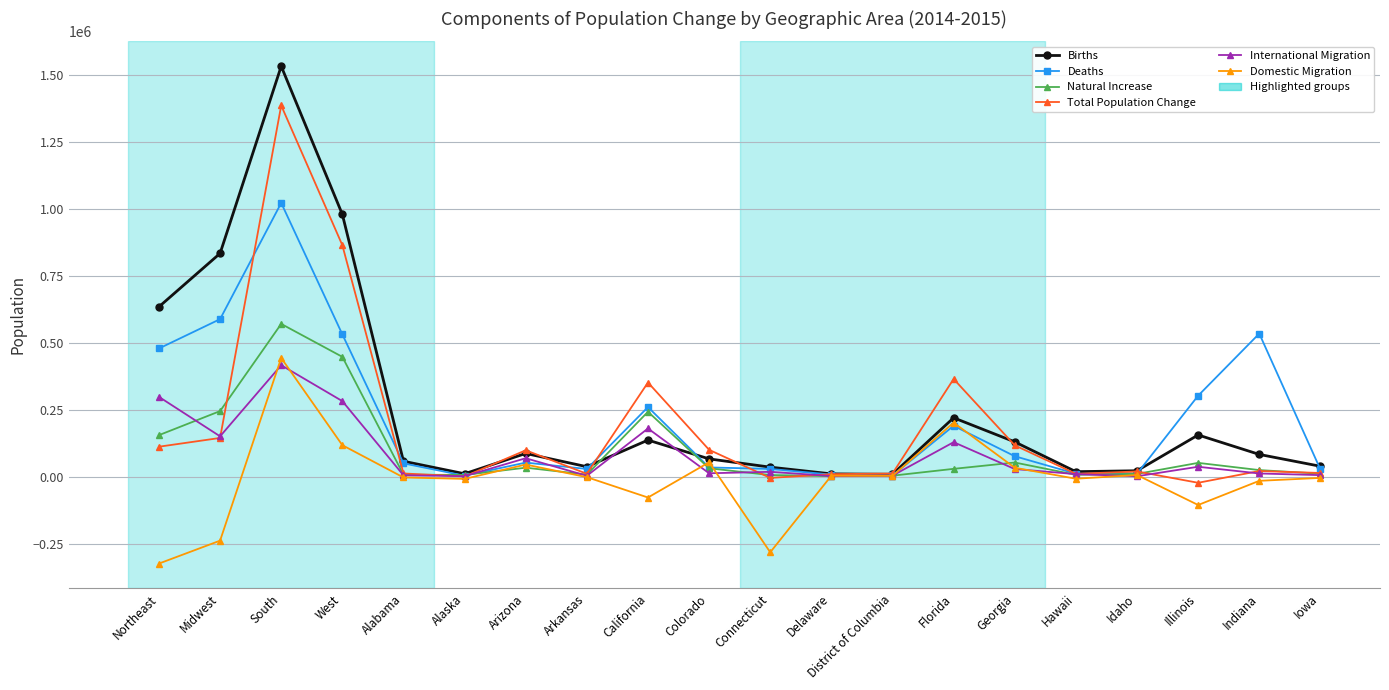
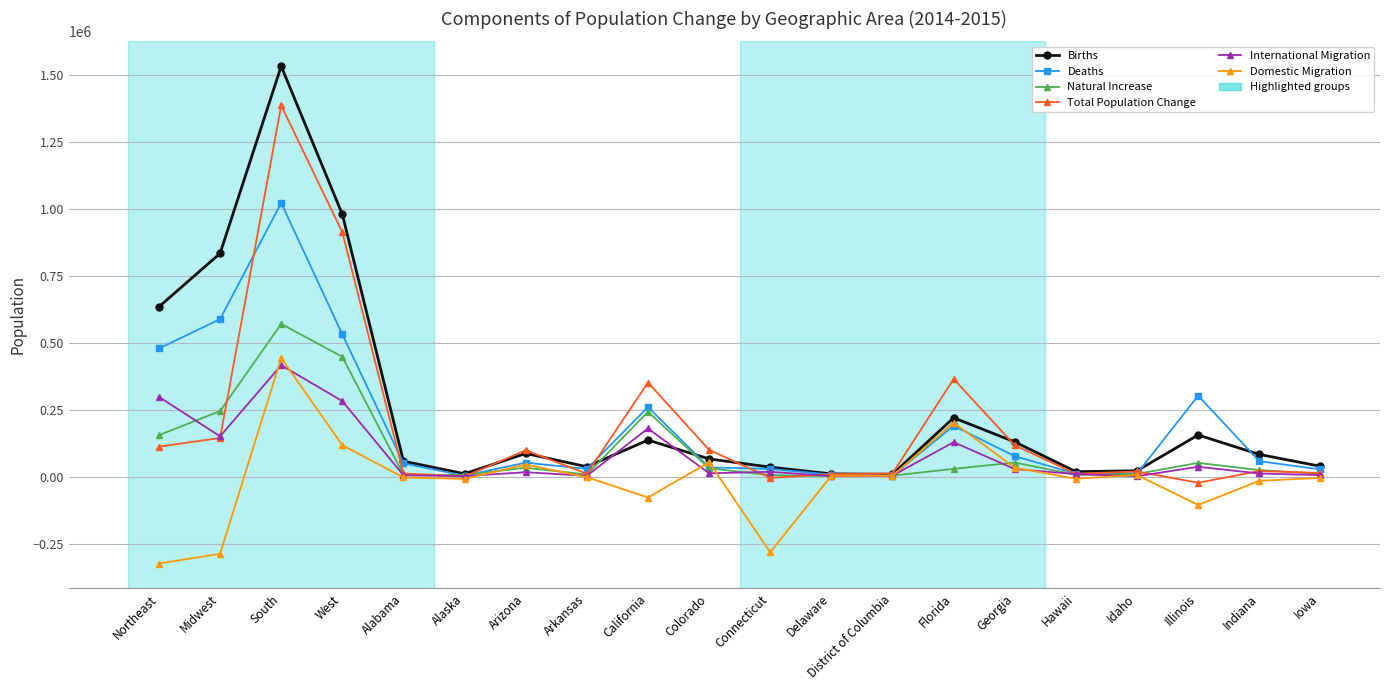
Domestic Migration, Midwest: -240000 -> -290000
Total Population Change, West: 870000 -> 910000
International Migration, Arizona: 70000 -> 20000
Deaths, Indiana: 540000 -> 60000
